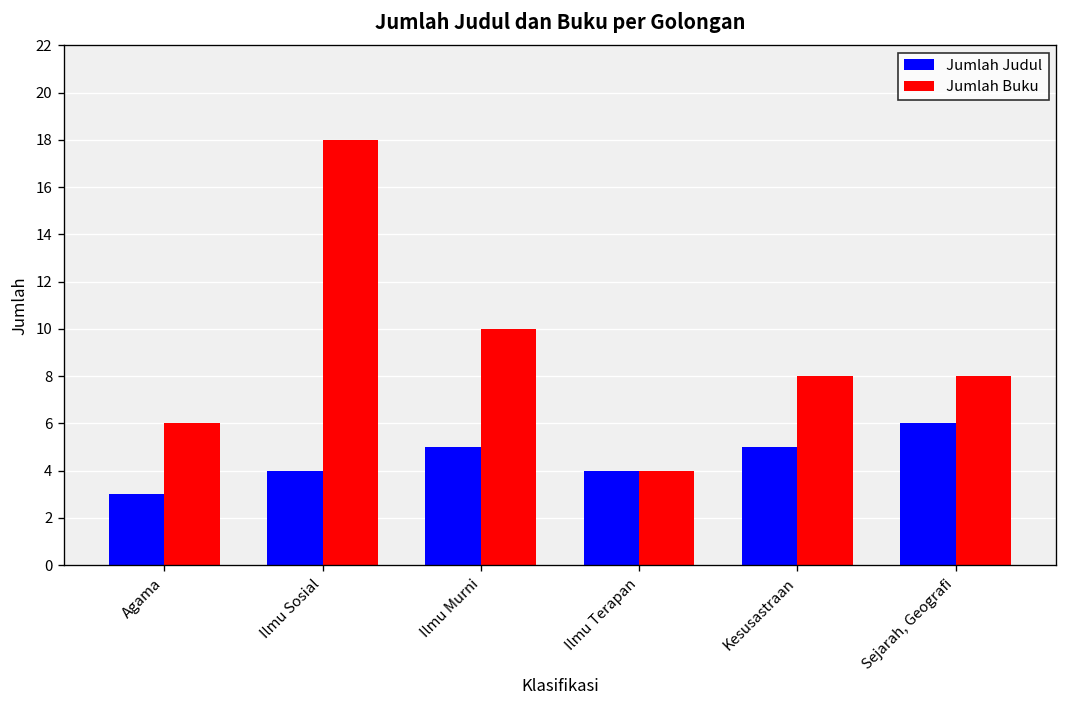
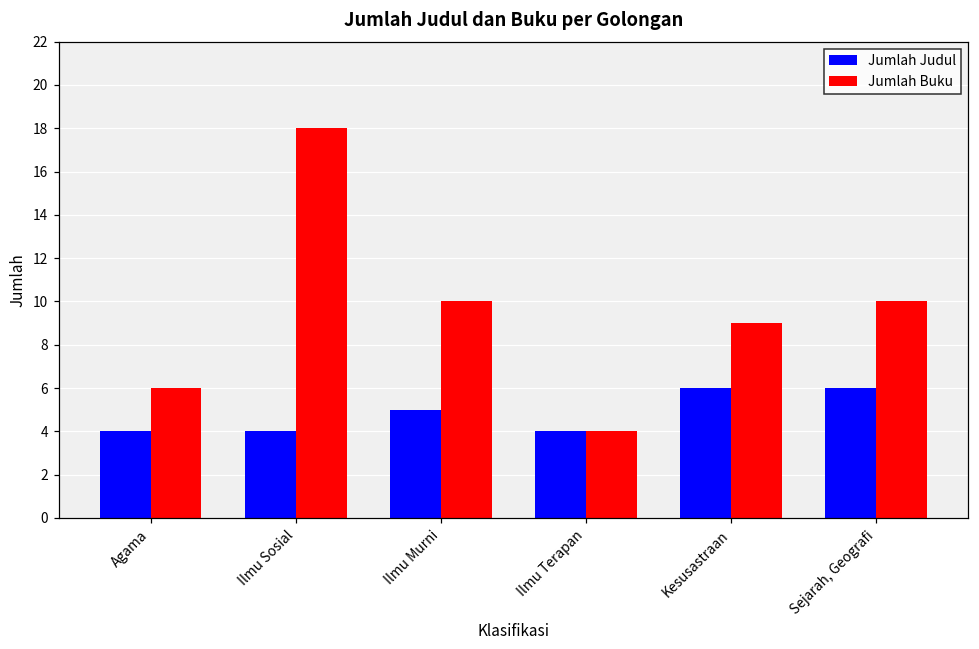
Jumlah Judul, Agama: 3 -> 4
Jumlah Judul, Kesusastraan: 5 -> 6
Jumlah Buku, Kesusastraan: 8 -> 9
Jumlah Buku, Sejarah, Geografi: 8 -> 10
